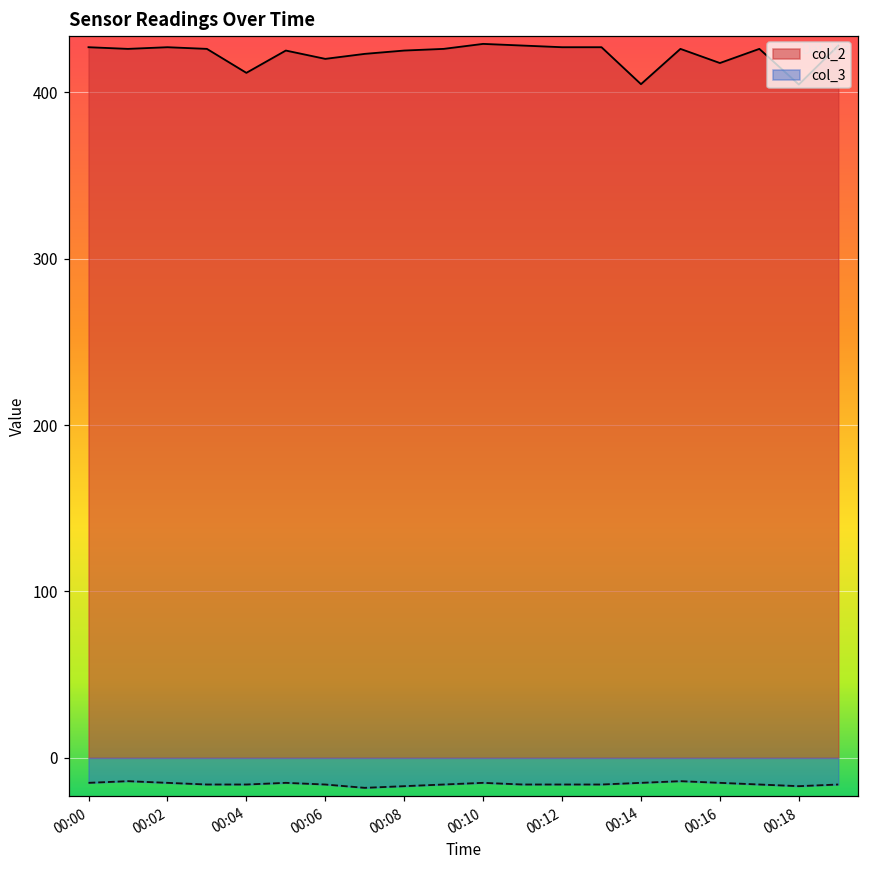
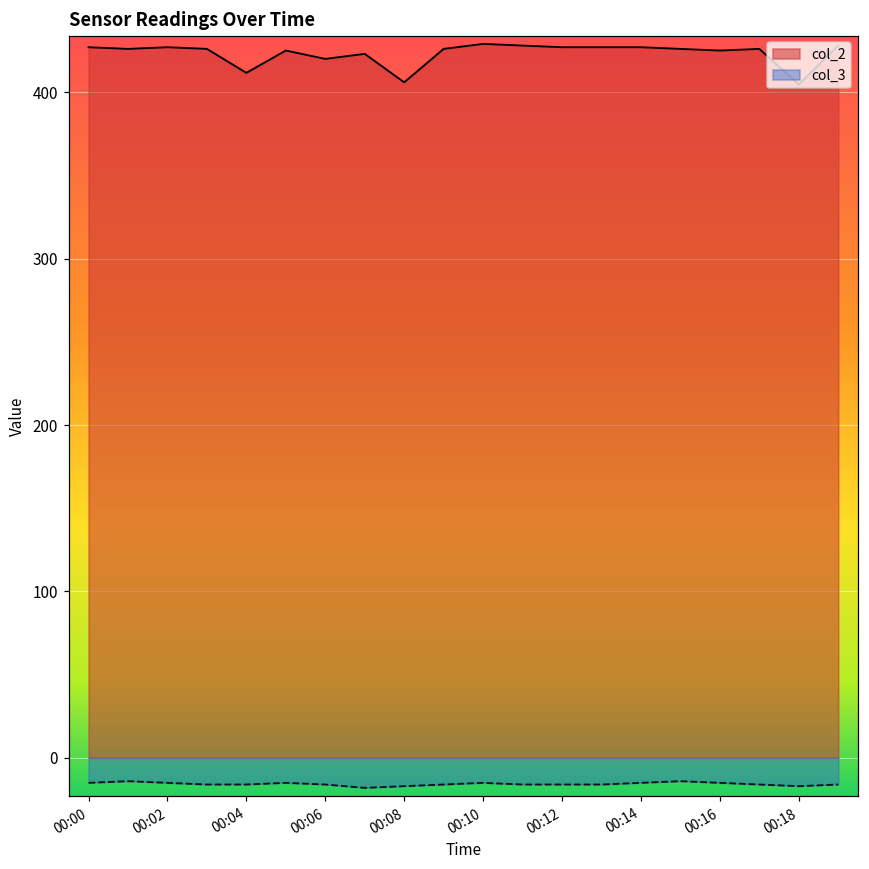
col_2, 00:08: 425 -> 406
col_2, 00:14: 405 -> 427
col_2, 00:16: 418 -> 425
